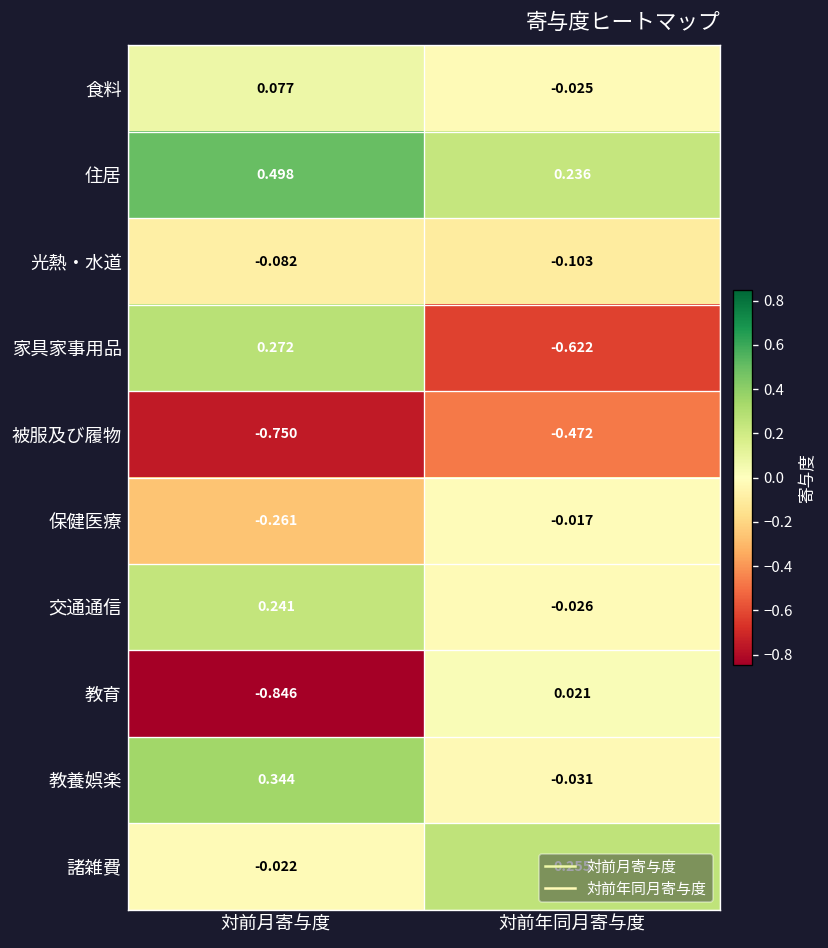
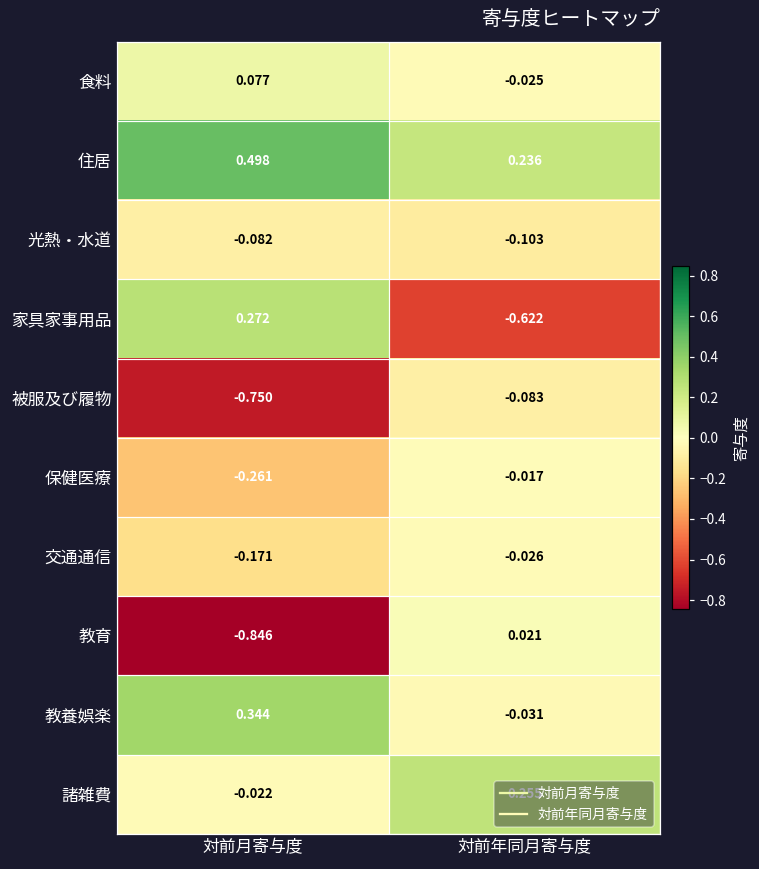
被服及び履物, 対前年同月寄与度: -0.472 -> -0.083
交通通信, 対前月寄与度: 0.241 -> -0.171
